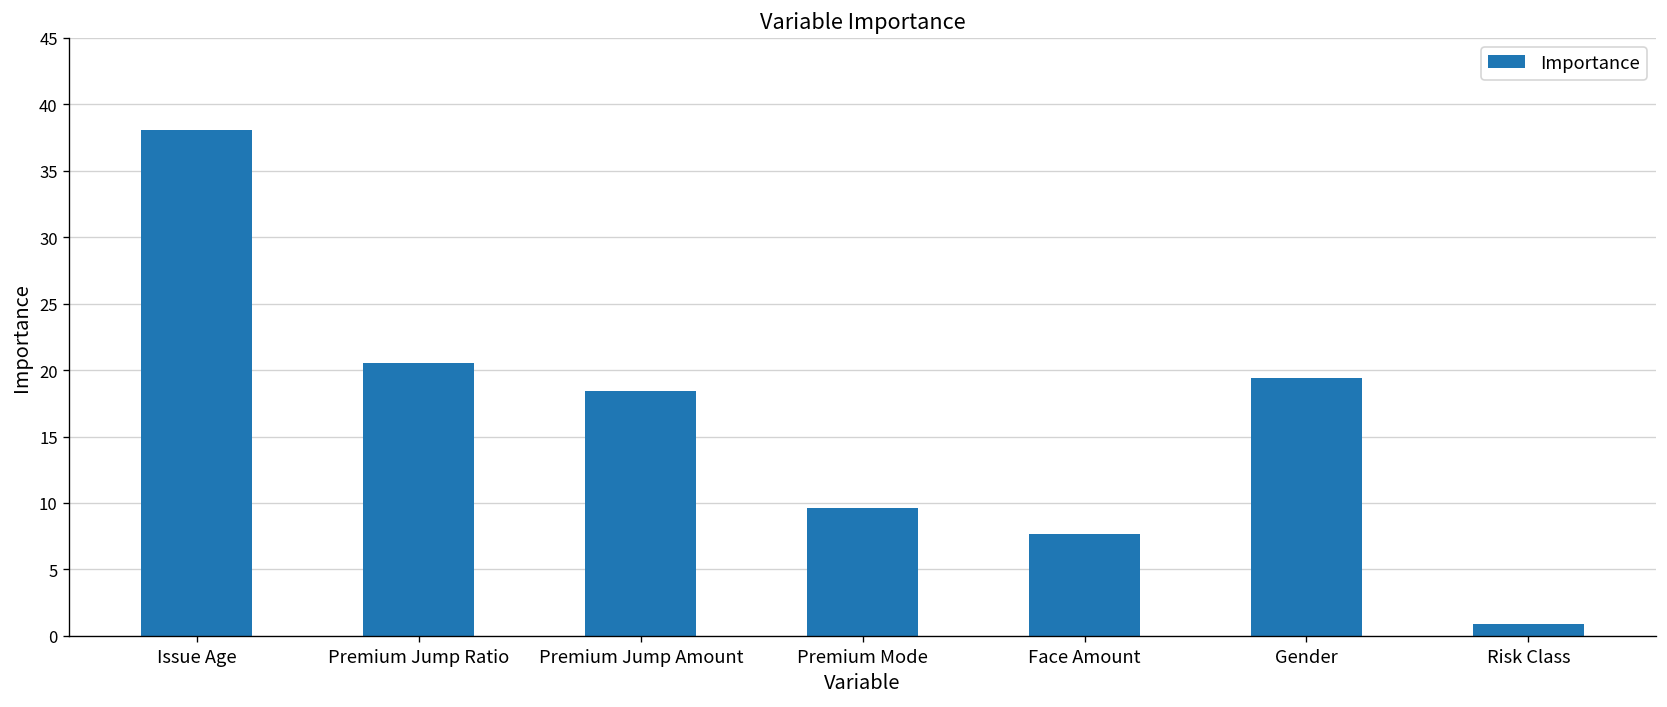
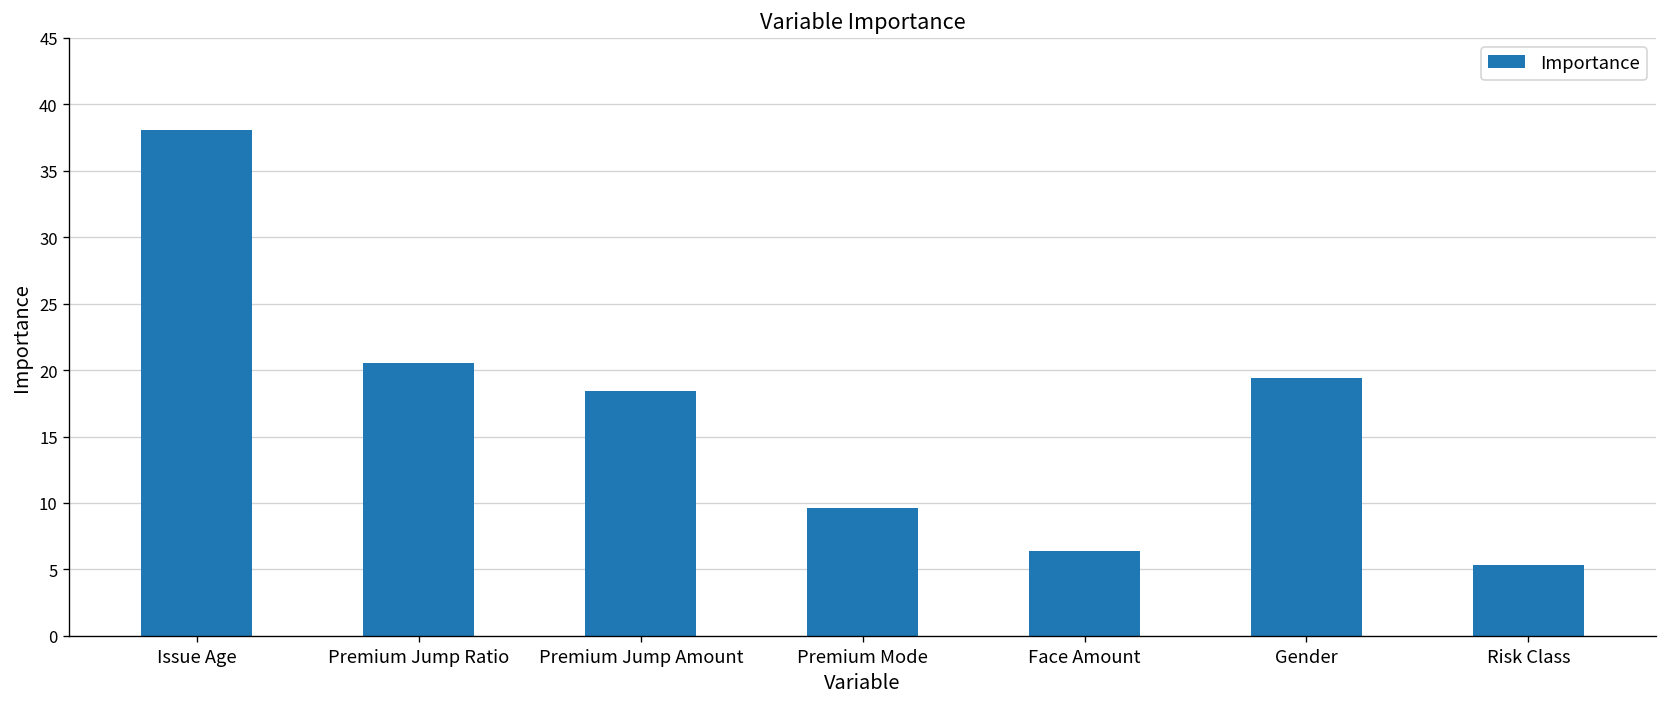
Face Amount: 7.7 -> 6.4
Risk Class: 0.9 -> 5.3
